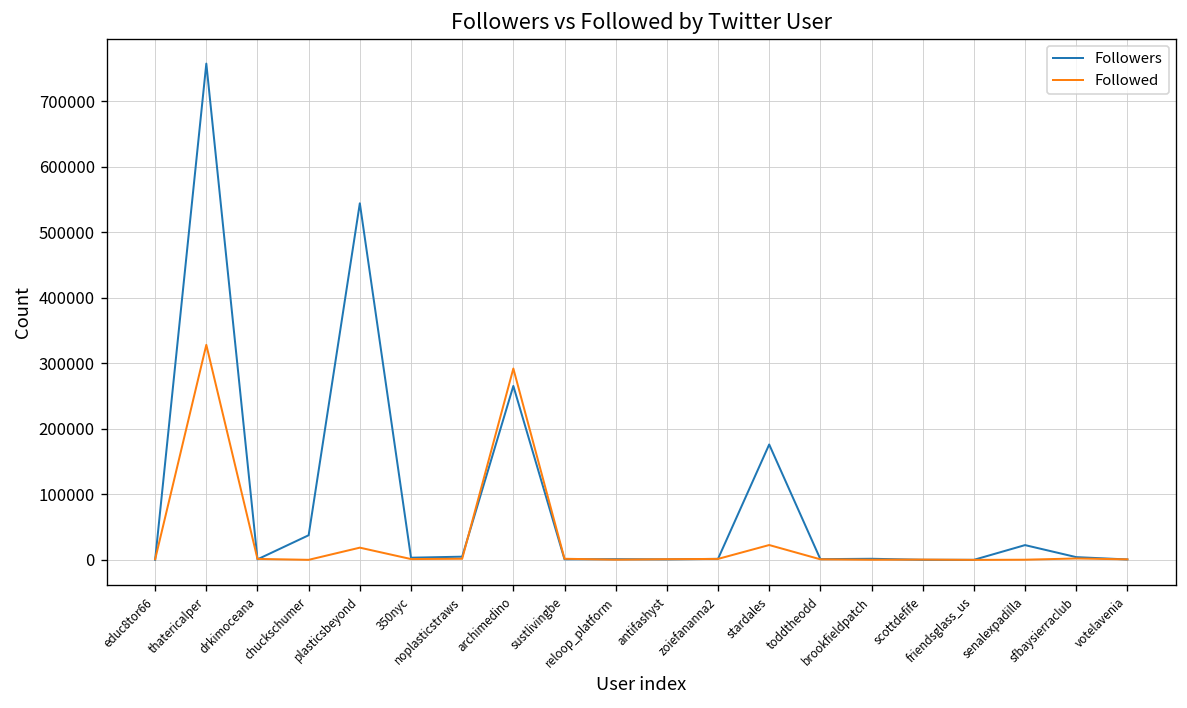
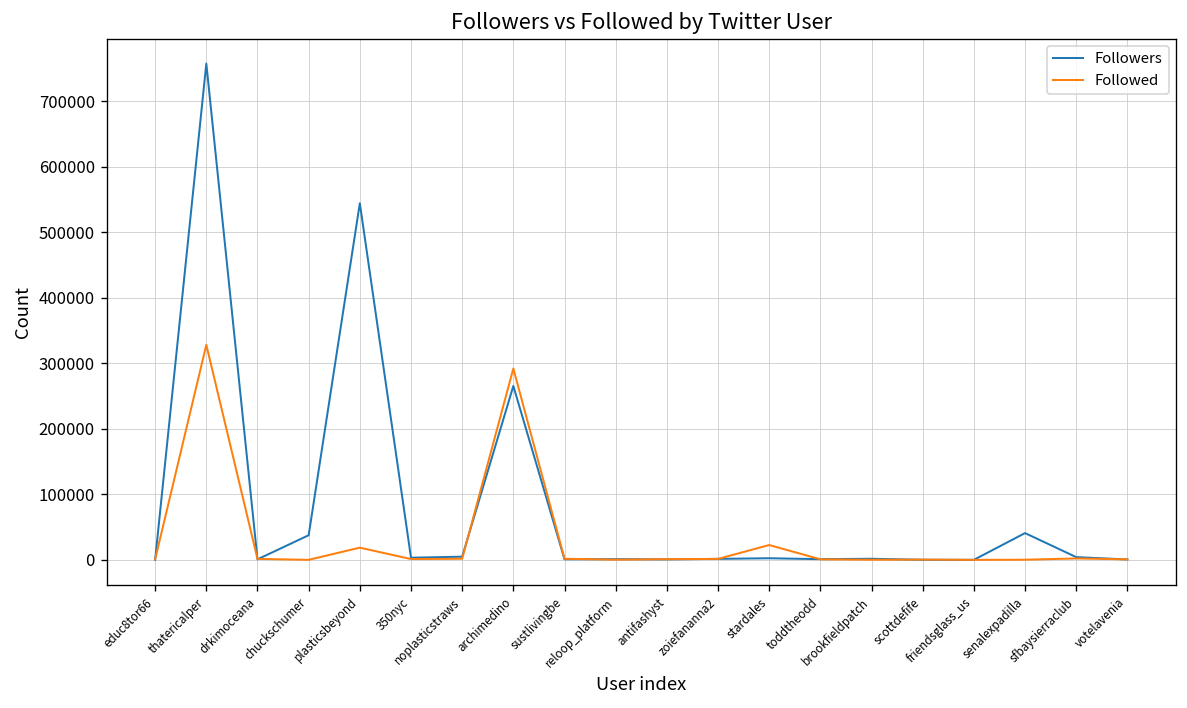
Followers, stardales: 180000 -> 0
Followers, senalexpadilla: 20000 -> 40000
